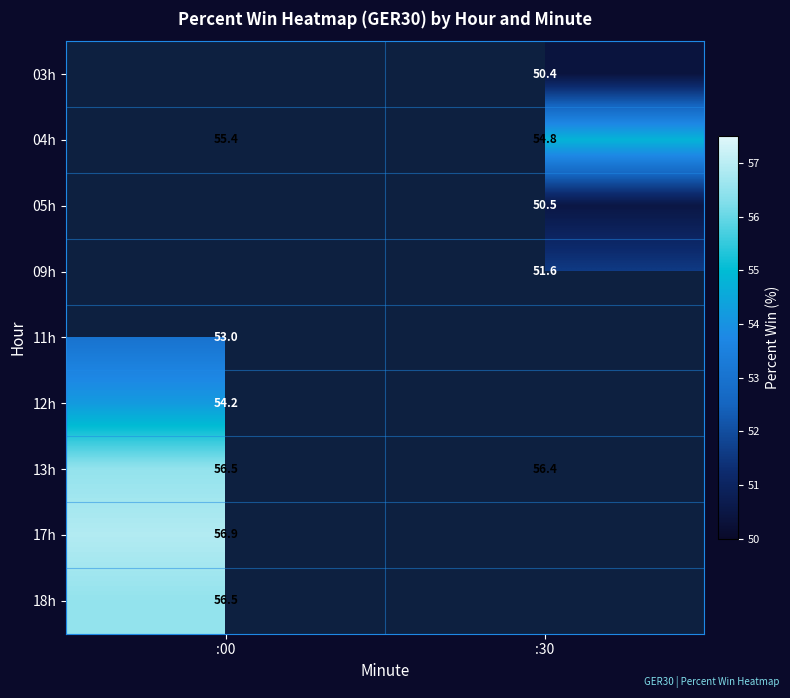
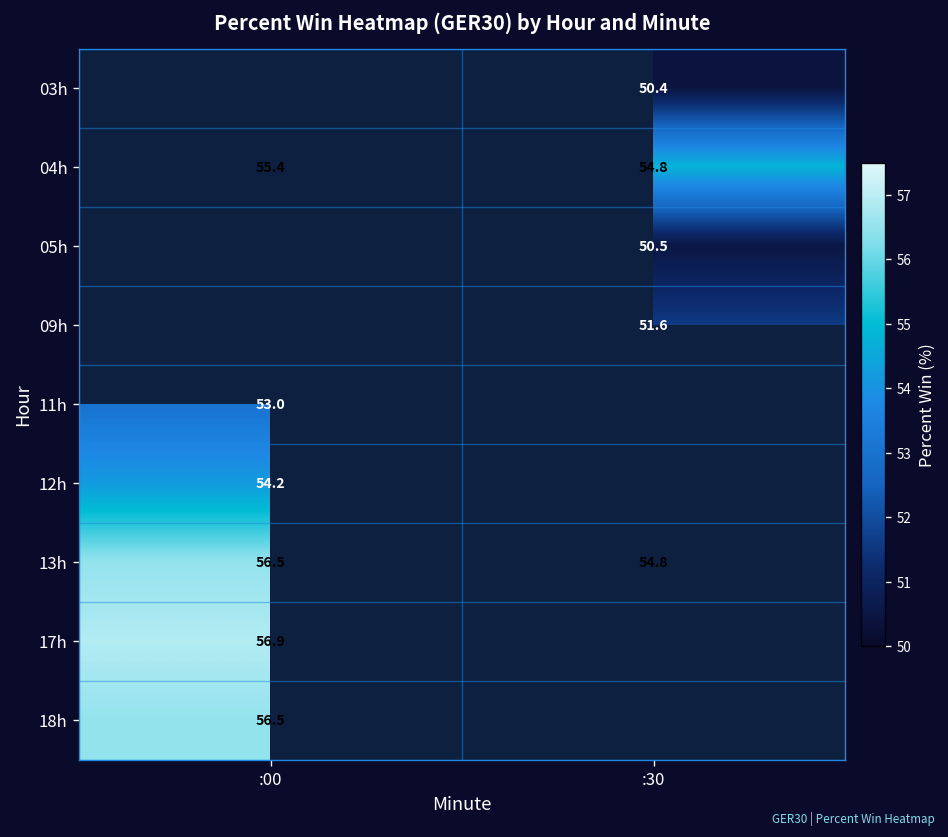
13h, :30: 56.4 -> 54.8
